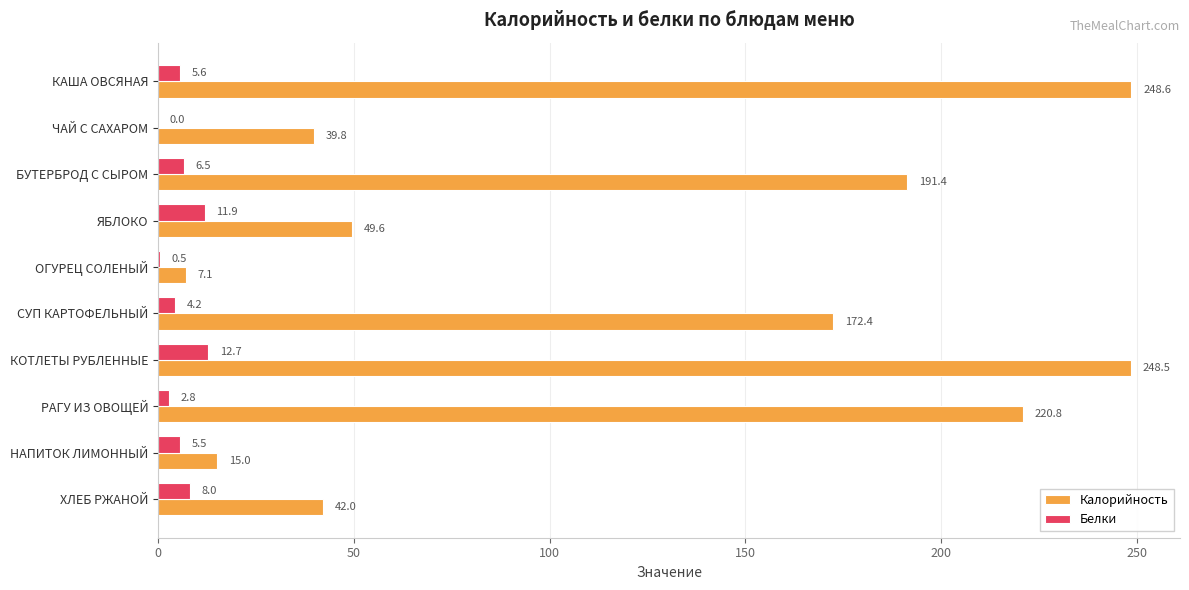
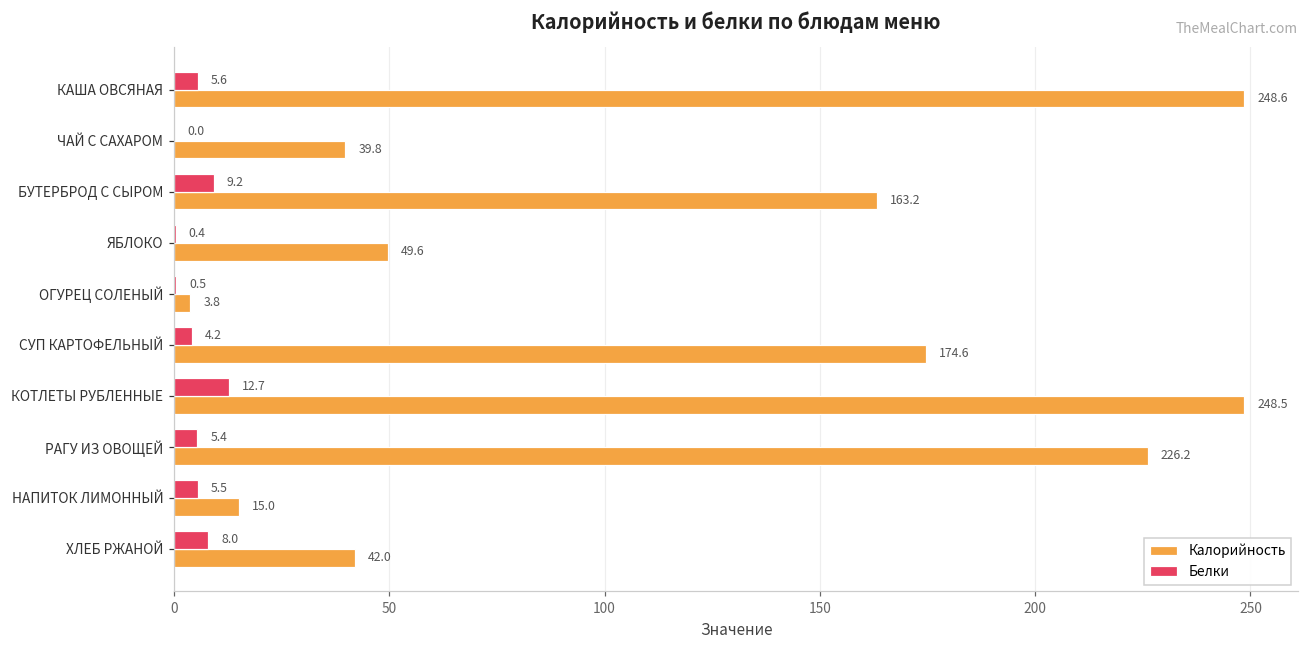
Белки, БУТЕРБРОД С СЫРОМ: 6.5 -> 9.2
Калорийность, БУТЕРБРОД С СЫРОМ: 191.4 -> 163.2
Белки, ЯБЛОКО: 11.9 -> 0.4
Калорийность, ОГУРЕЦ СОЛЕНЫЙ: 7.1 -> 3.8
Калорийность, СУП КАРТОФЕЛЬНЫЙ: 172.4 -> 174.6
Белки, РАГУ ИЗ ОВОЩЕЙ: 2.8 -> 5.4
Калорийность, РАГУ ИЗ ОВОЩЕЙ: 220.8 -> 226.2
